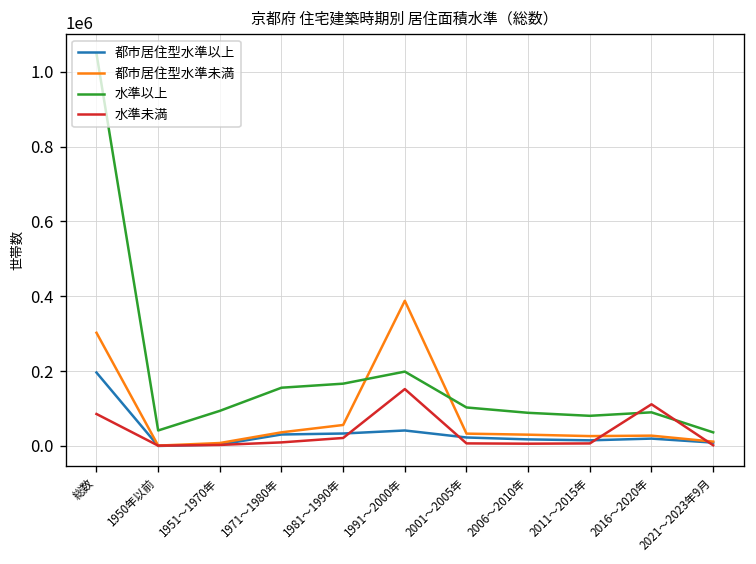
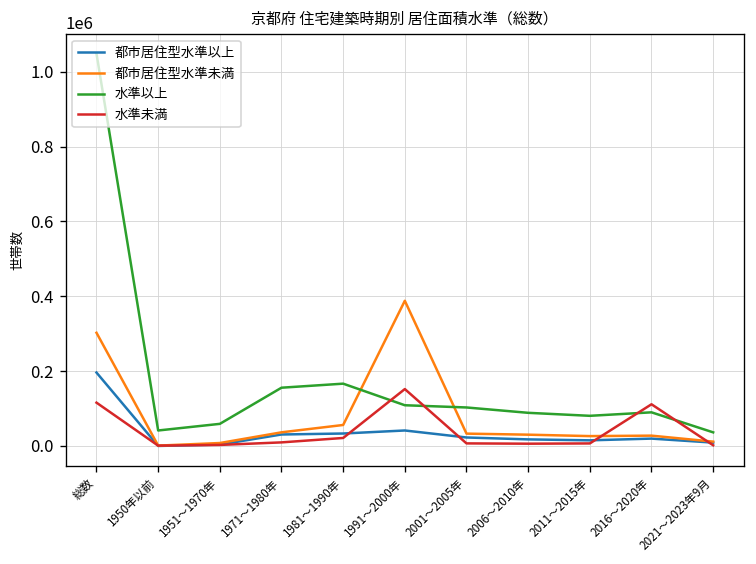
水準未満, 総数: 90000 -> 120000
水準以上, 1951～1970年: 90000 -> 60000
水準以上, 1991～2000年: 200000 -> 110000
